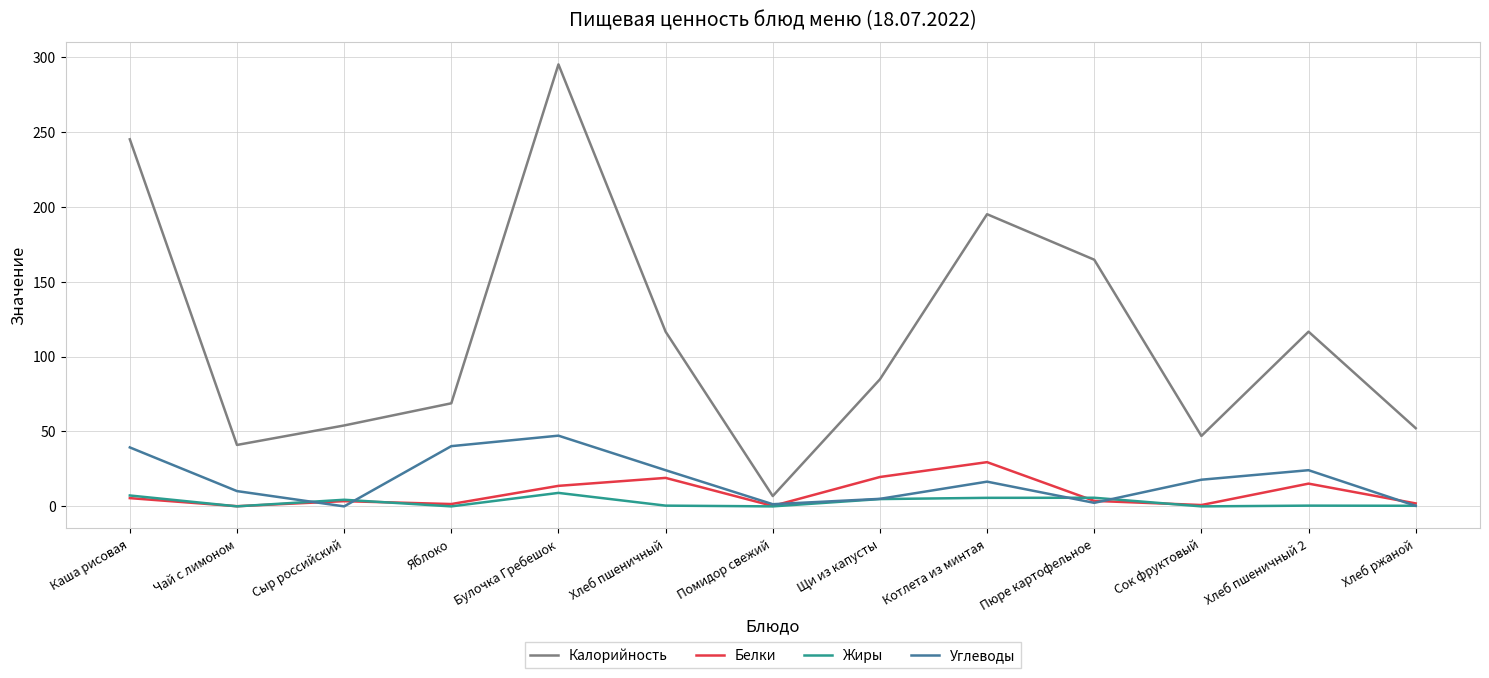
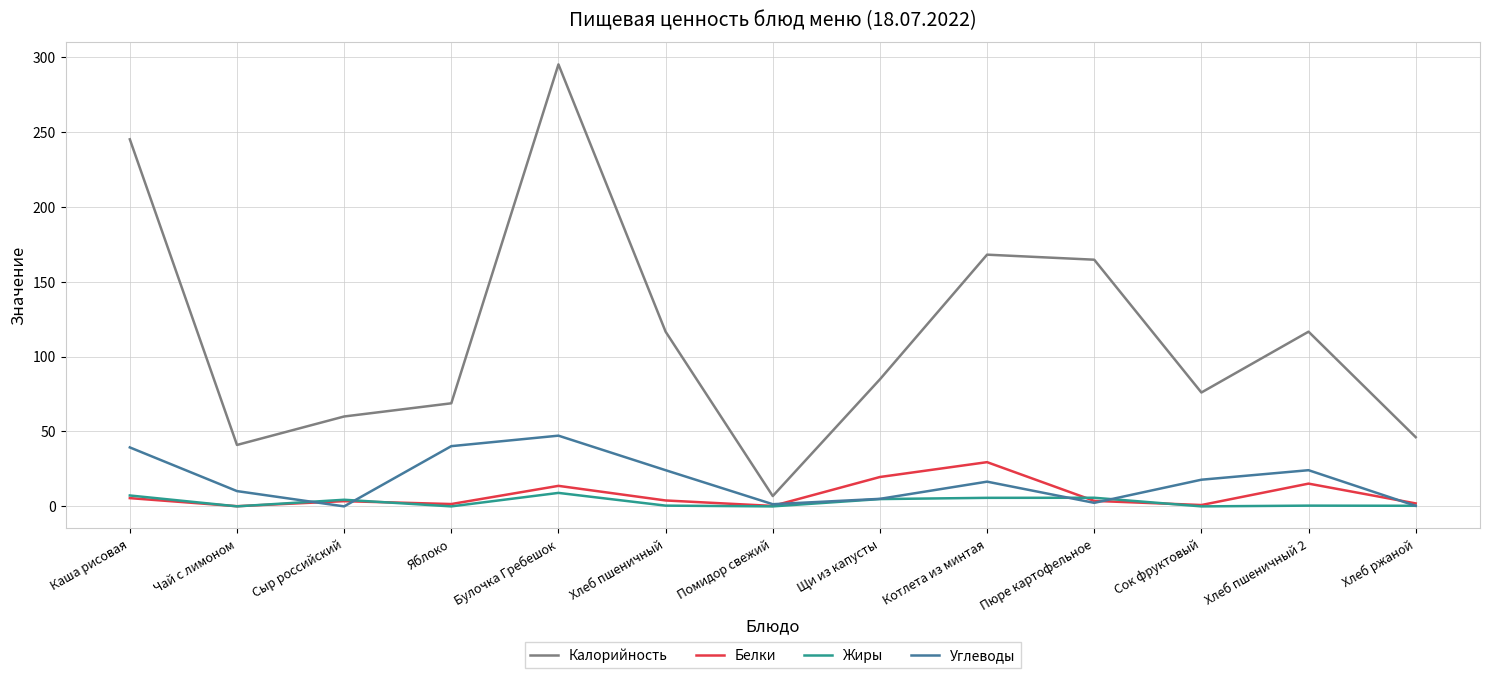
Калорийность, Сыр российский: 54 -> 60
Белки, Хлеб пшеничный: 19 -> 4
Калорийность, Котлета из минтая: 195 -> 168
Калорийность, Сок фруктовый: 47 -> 76
Калорийность, Хлеб ржаной: 52 -> 46
